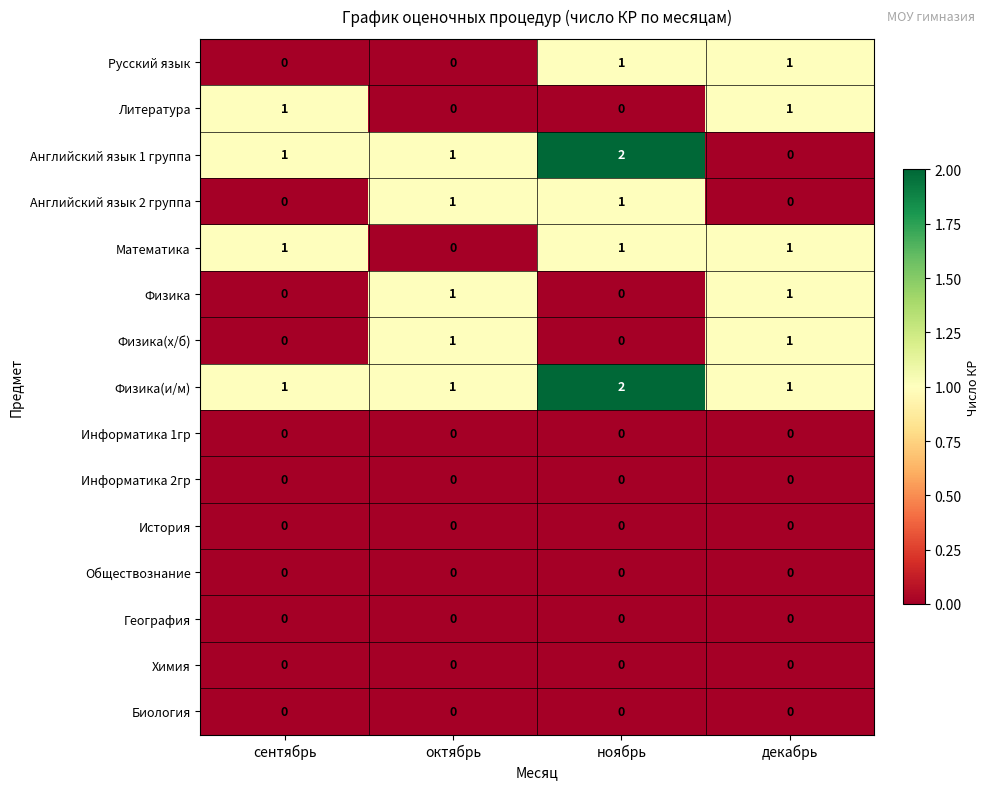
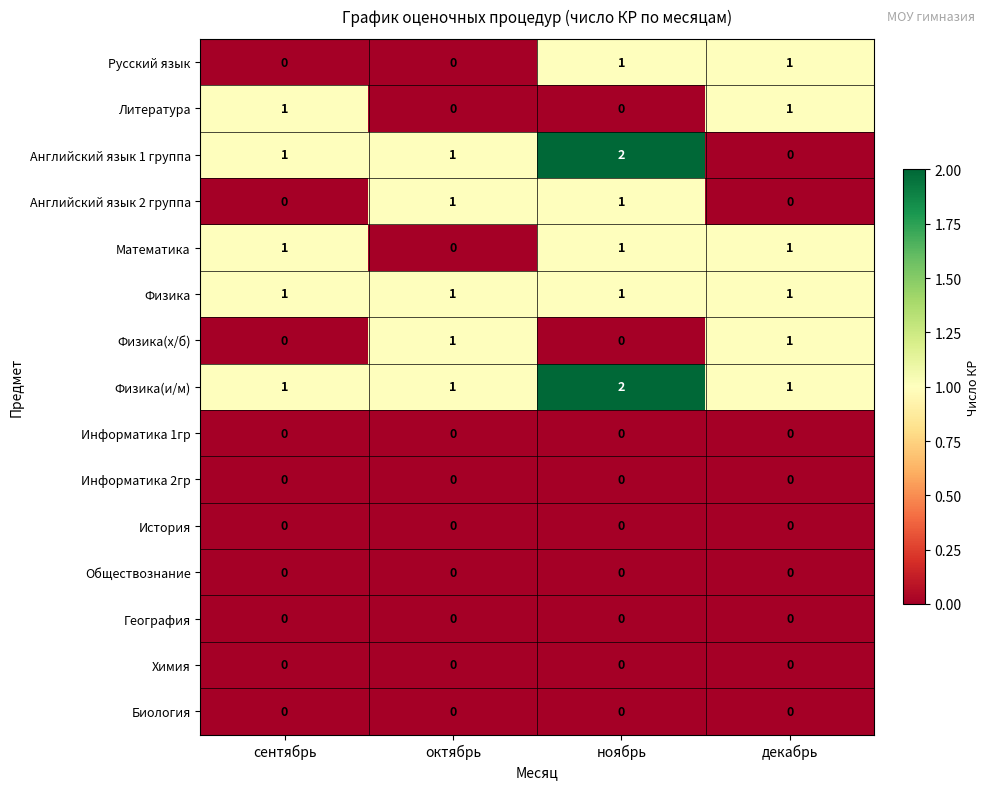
Физика, сентябрь: 0 -> 1
Физика, ноябрь: 0 -> 1
